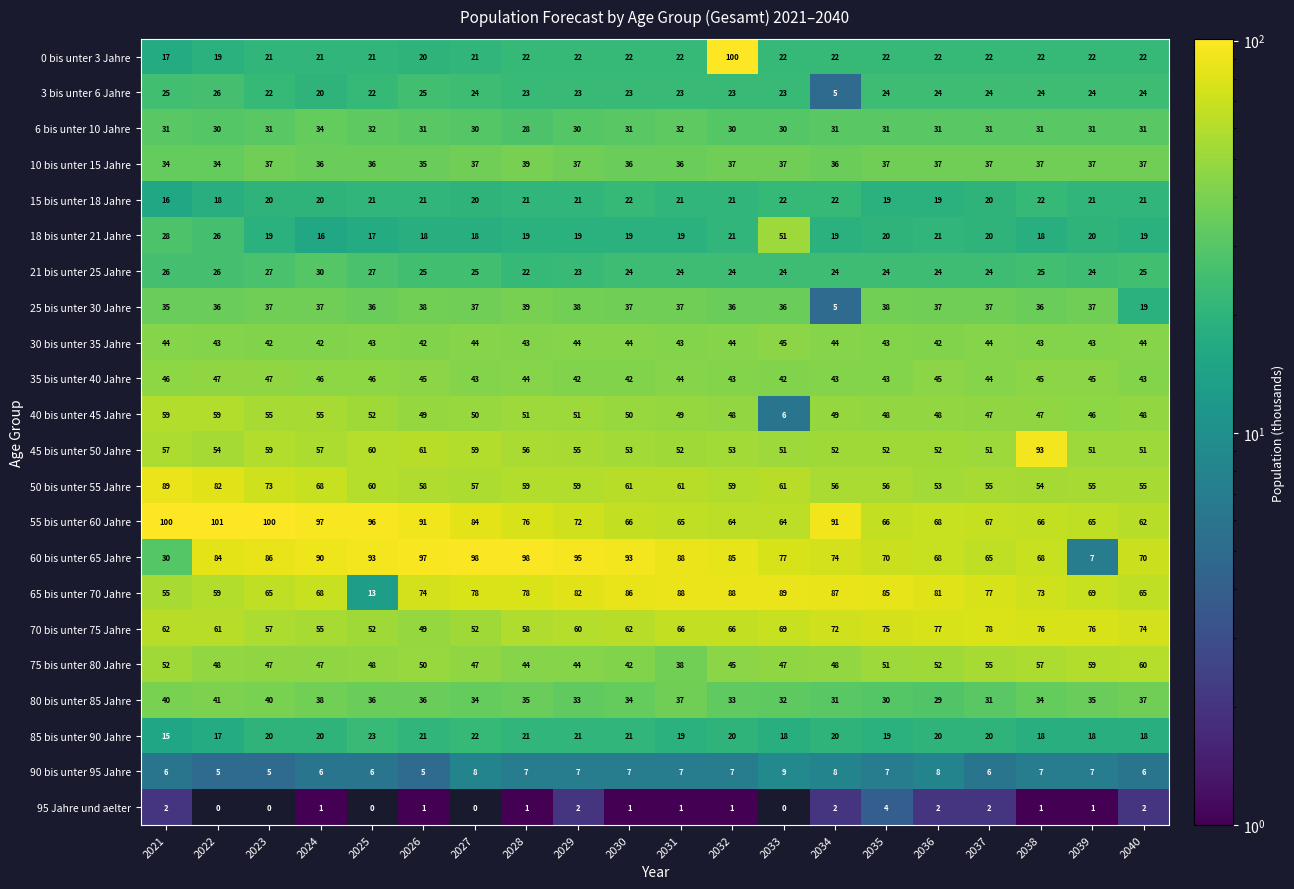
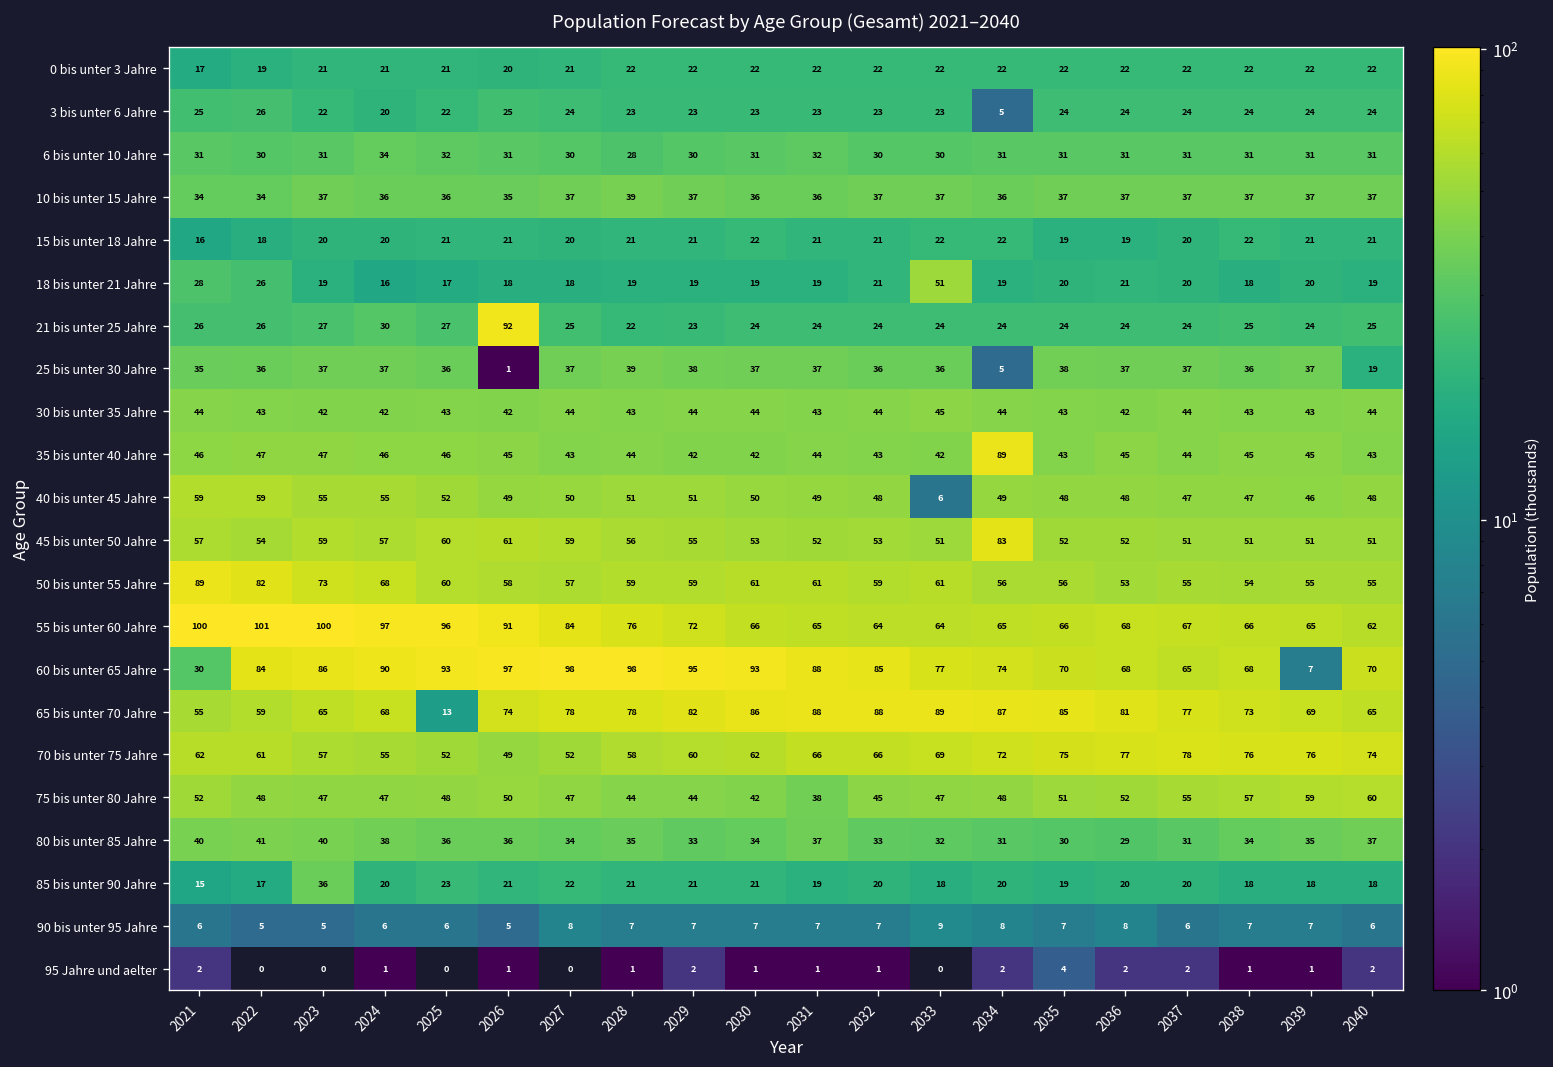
0 bis unter 3 Jahre, 2032: 100 -> 22
21 bis unter 25 Jahre, 2026: 25 -> 92
25 bis unter 30 Jahre, 2026: 38 -> 1
35 bis unter 40 Jahre, 2034: 43 -> 89
45 bis unter 50 Jahre, 2034: 52 -> 83
45 bis unter 50 Jahre, 2038: 93 -> 51
55 bis unter 60 Jahre, 2034: 91 -> 65
85 bis unter 90 Jahre, 2023: 20 -> 36
